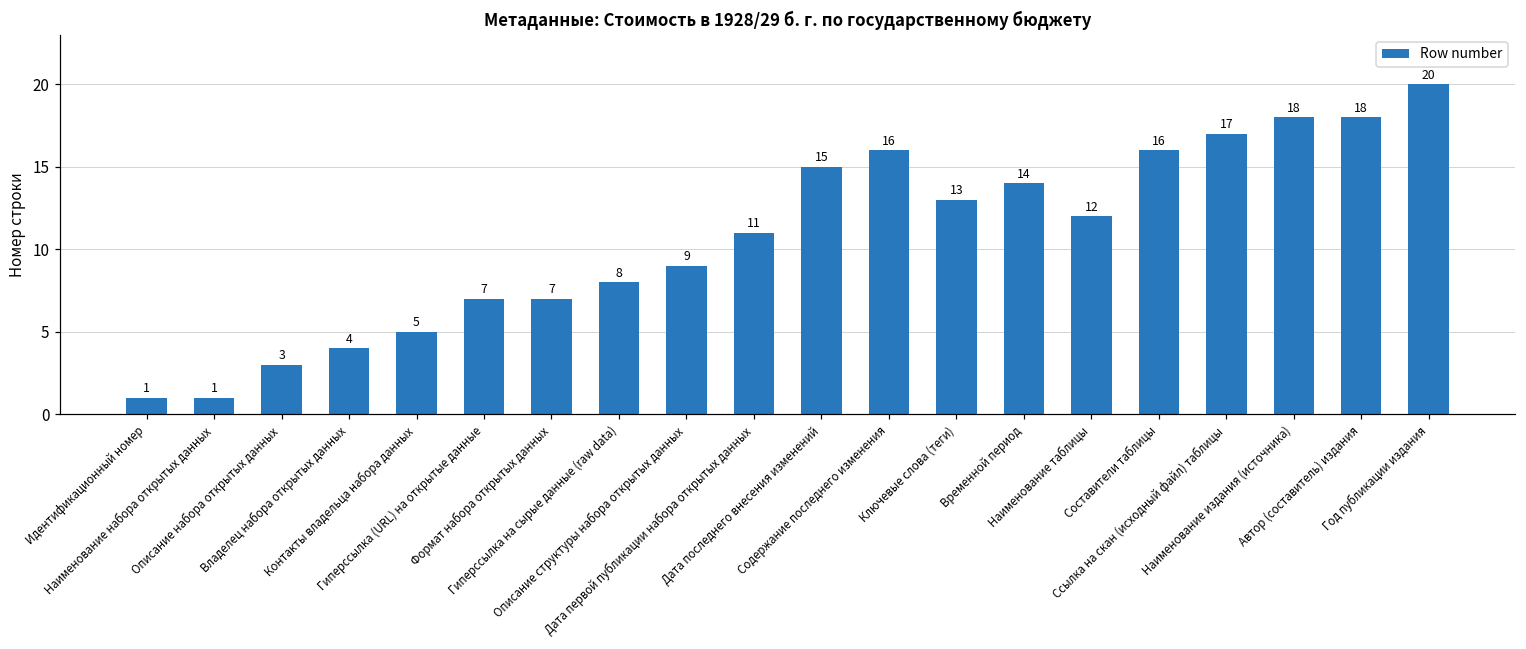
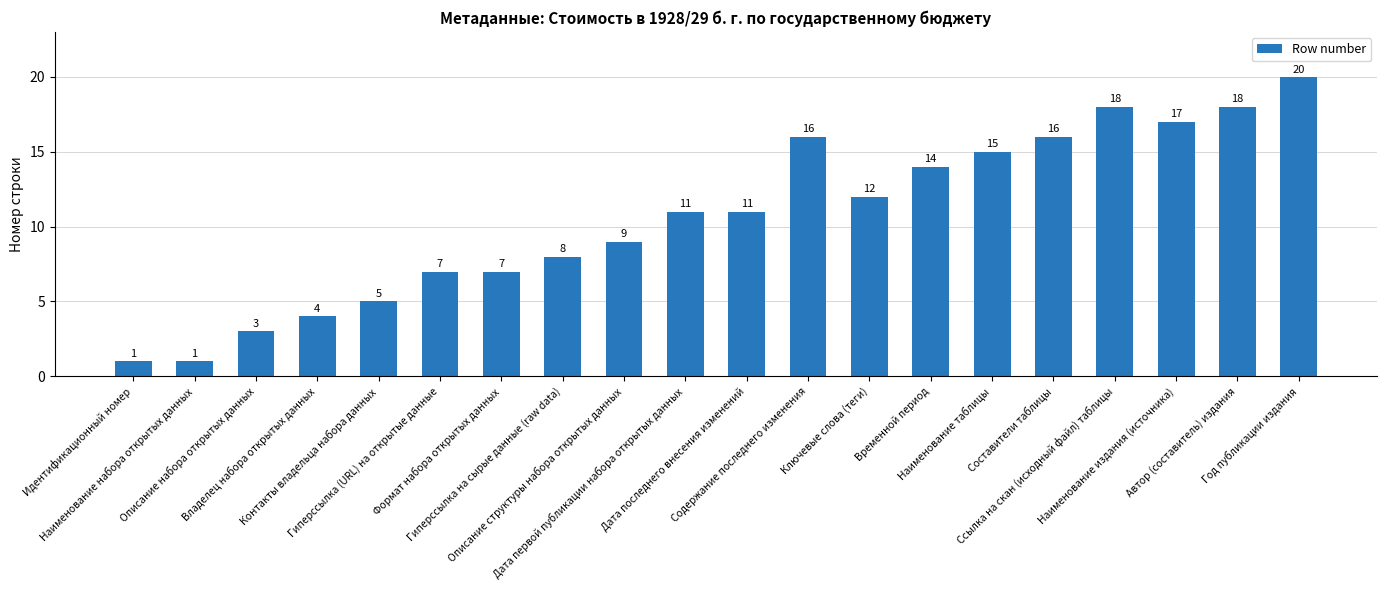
Дата последнего внесения изменений: 15 -> 11
Ключевые слова (теги): 13 -> 12
Наименование таблицы: 12 -> 15
Ссылка на скан (исходный файл) таблицы: 17 -> 18
Наименование издания (источника): 18 -> 17
